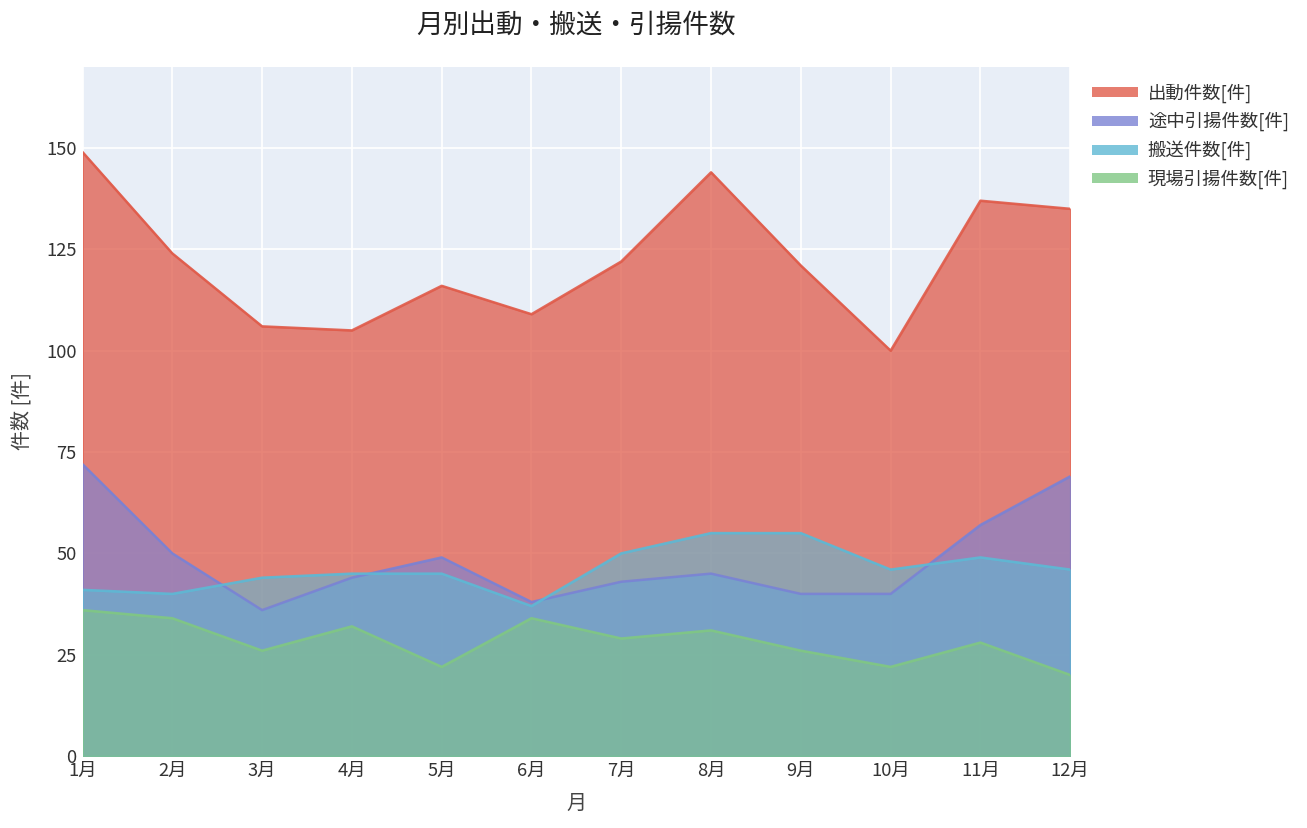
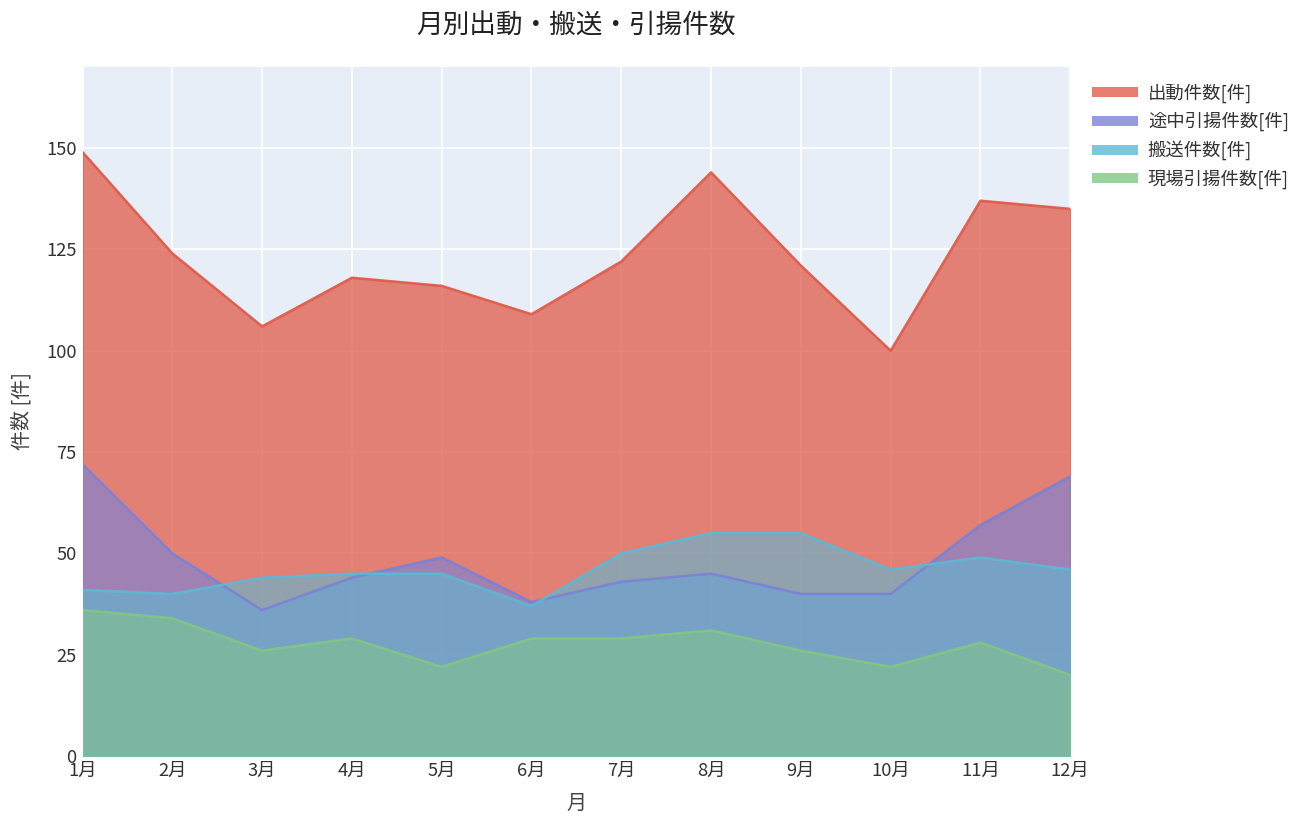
出動件数[件], 4月: 105 -> 118
現場引揚件数[件], 4月: 32 -> 29
現場引揚件数[件], 6月: 34 -> 29
